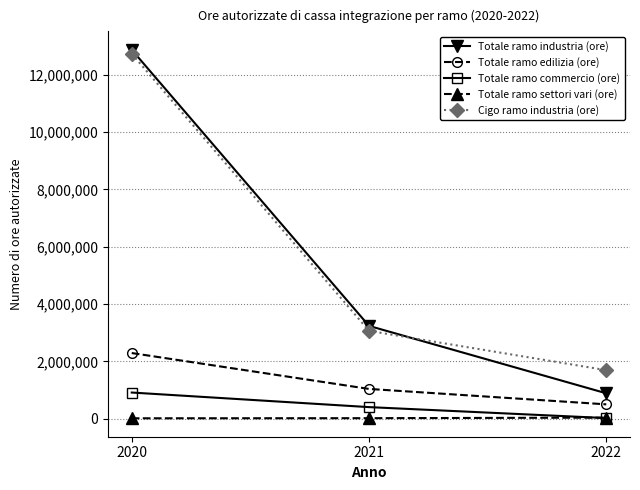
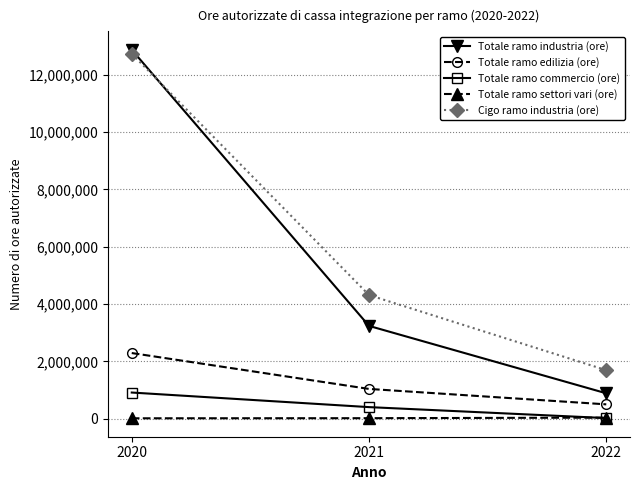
Cigo ramo industria (ore), 2021: 3,100,000 -> 4,300,000
